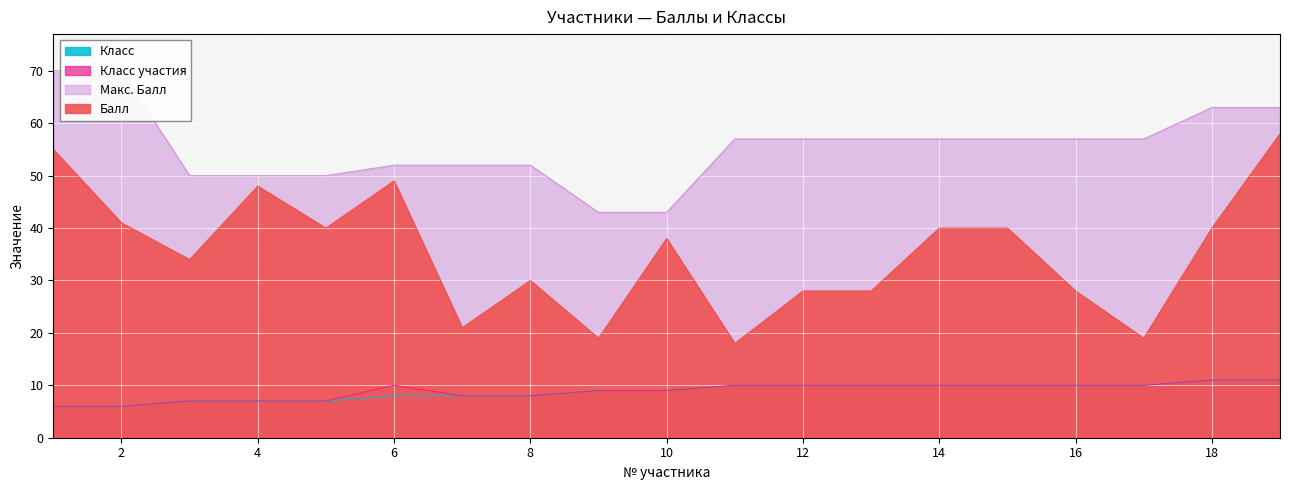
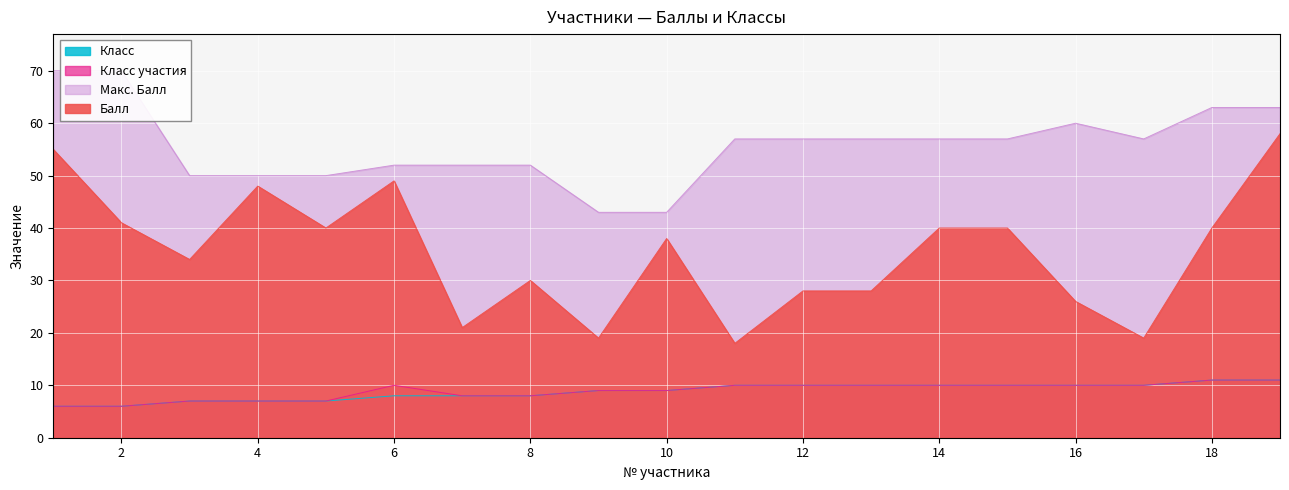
Макс. Балл, 16: 57 -> 60
Балл, 16: 28 -> 26
